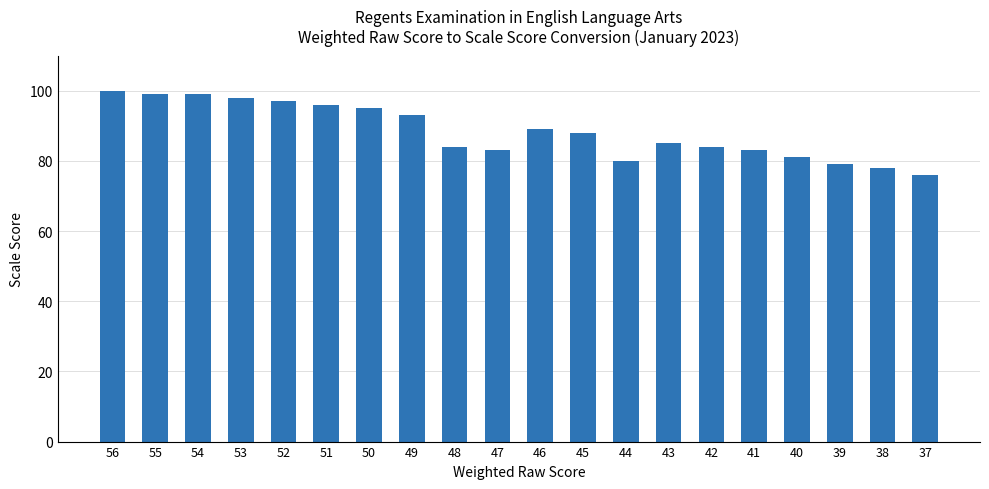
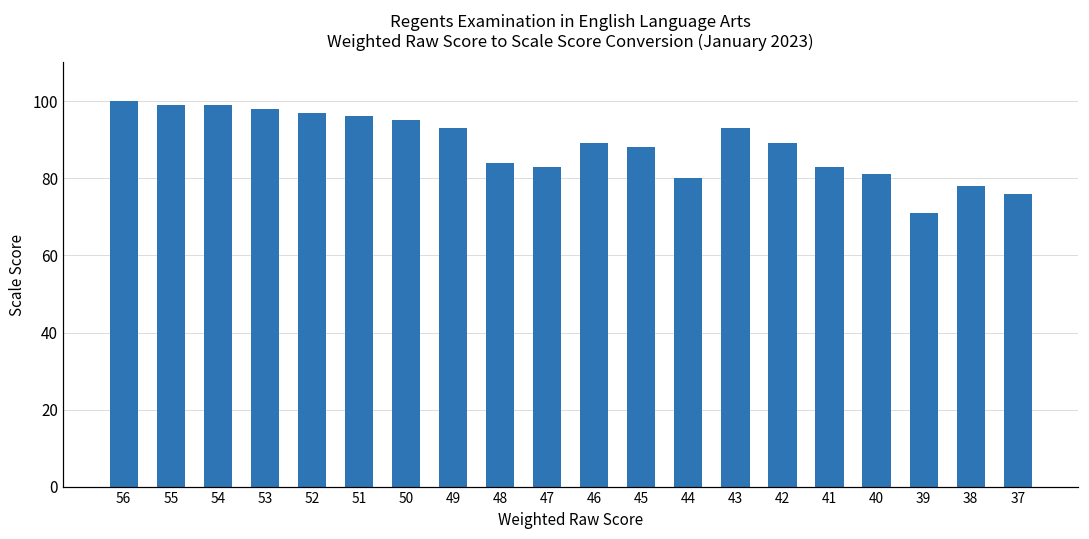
43: 85 -> 93
42: 84 -> 89
39: 79 -> 71
